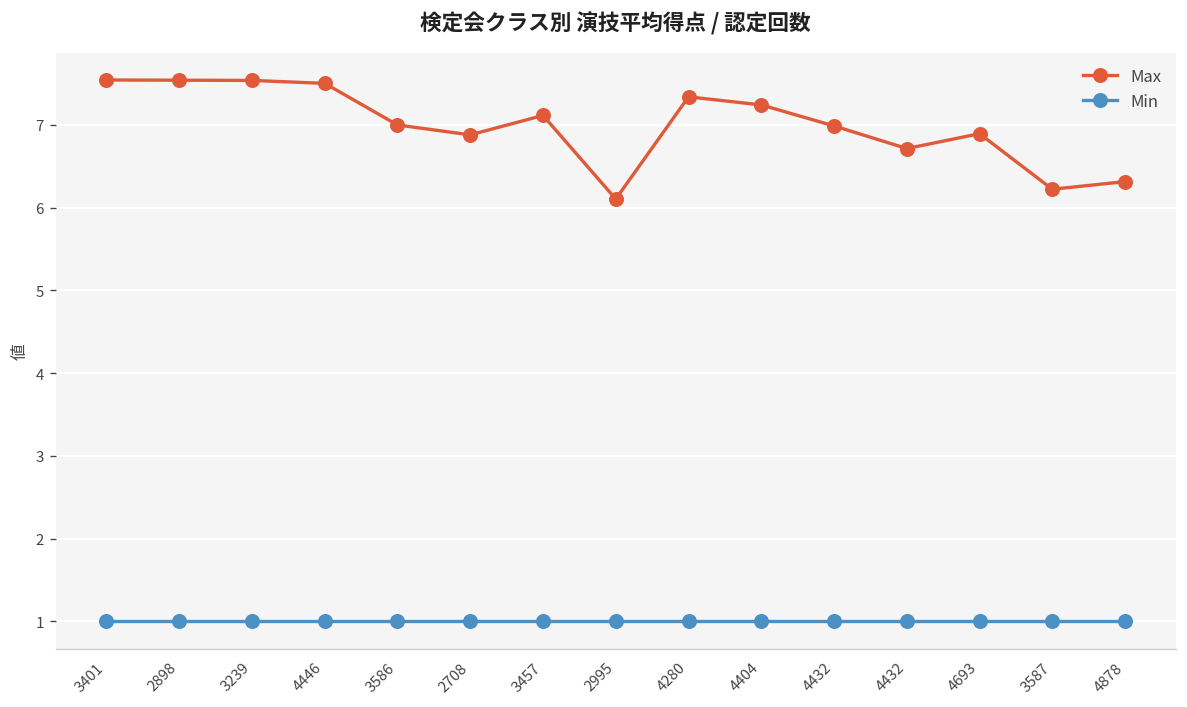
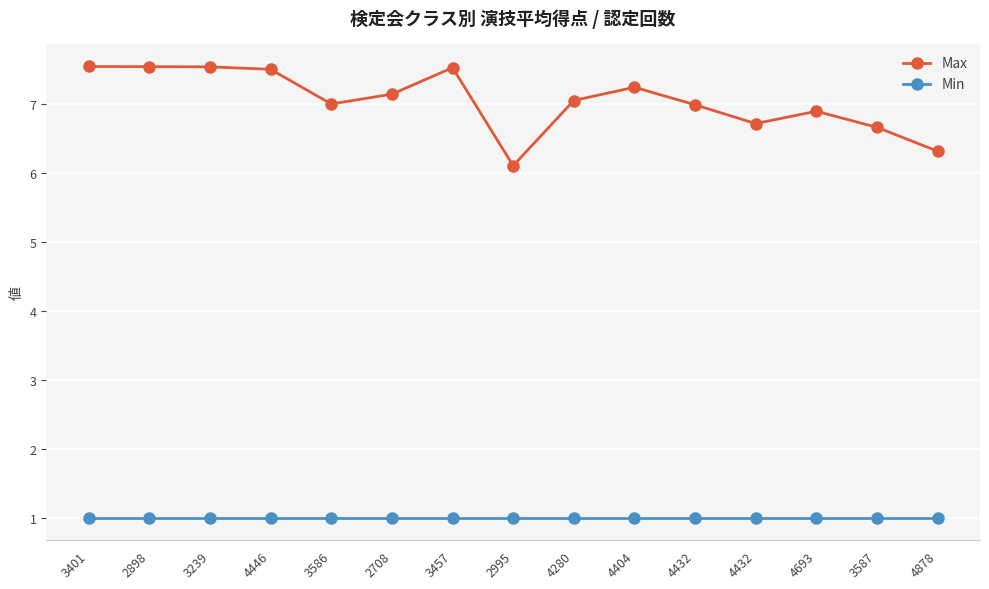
Max, 2708: 6.9 -> 7.1
Max, 3457: 7.1 -> 7.5
Max, 4280: 7.3 -> 7.1
Max, 3587: 6.2 -> 6.7
